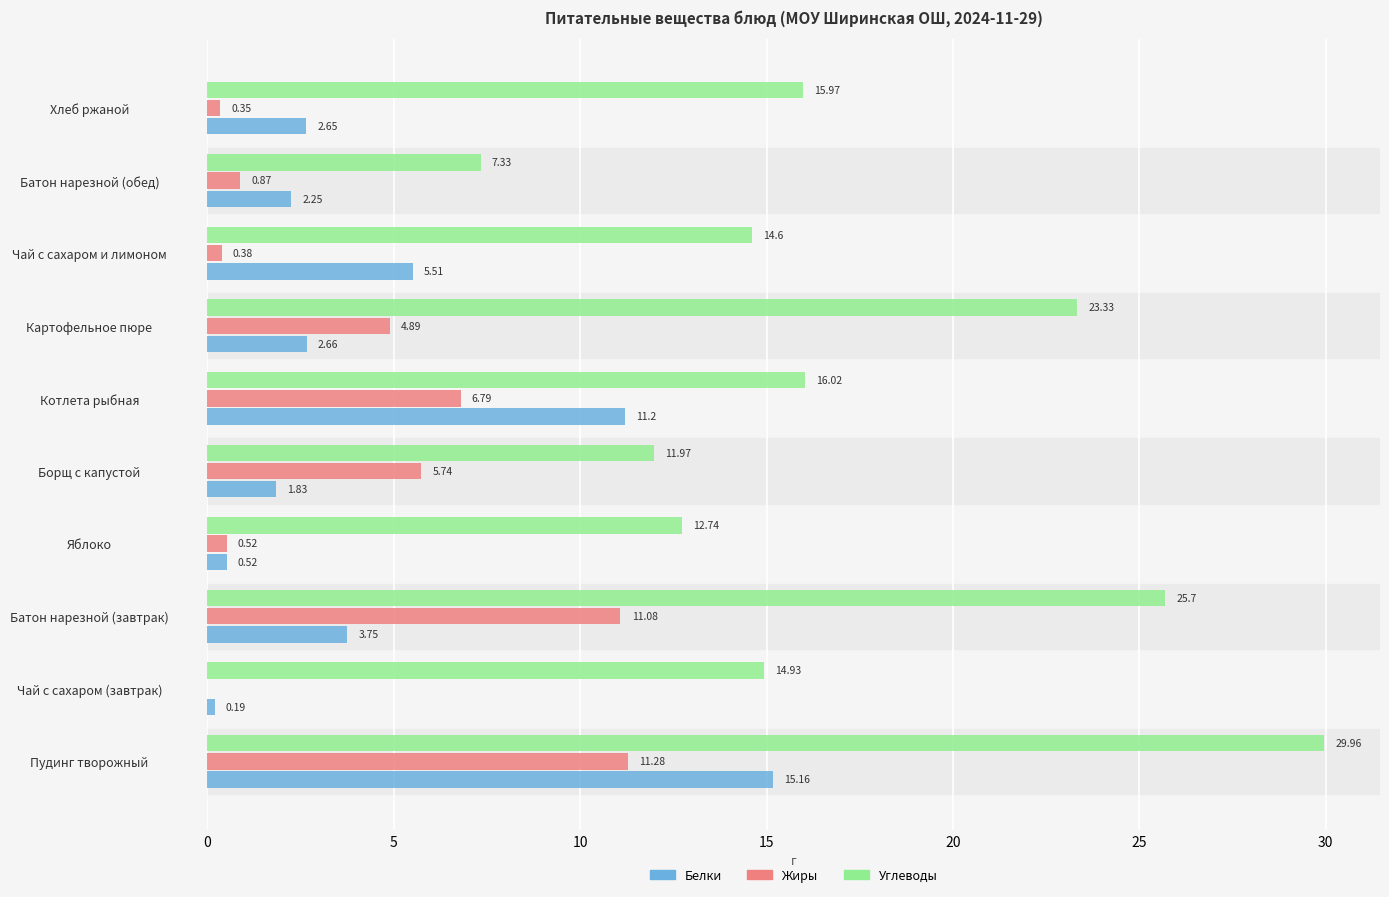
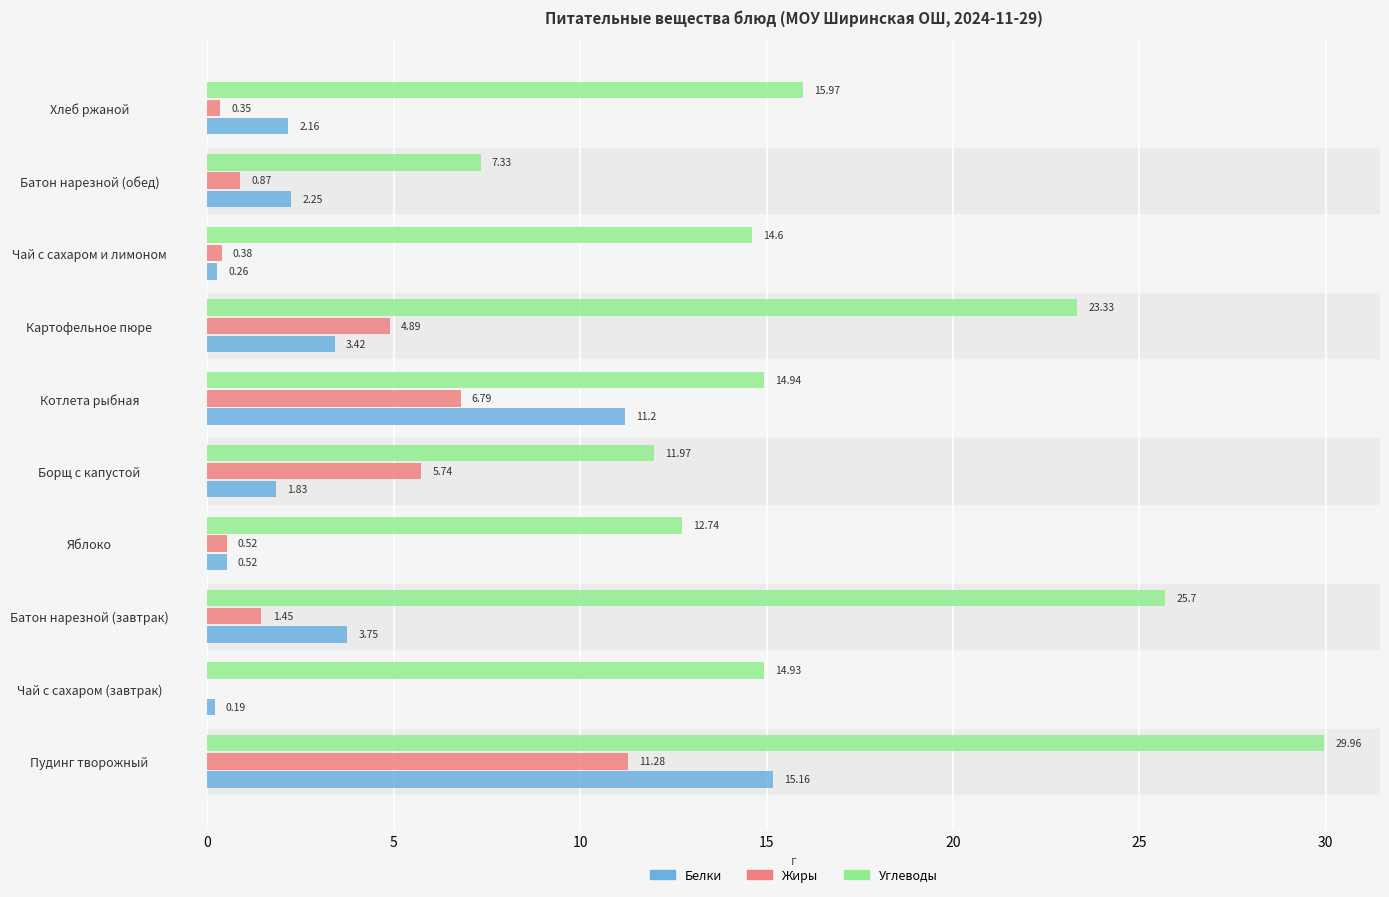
Белки, Хлеб ржаной: 2.65 -> 2.16
Белки, Чай с сахаром и лимоном: 5.51 -> 0.26
Белки, Картофельное пюре: 2.66 -> 3.42
Углеводы, Котлета рыбная: 16.02 -> 14.94
Жиры, Батон нарезной (завтрак): 11.08 -> 1.45
